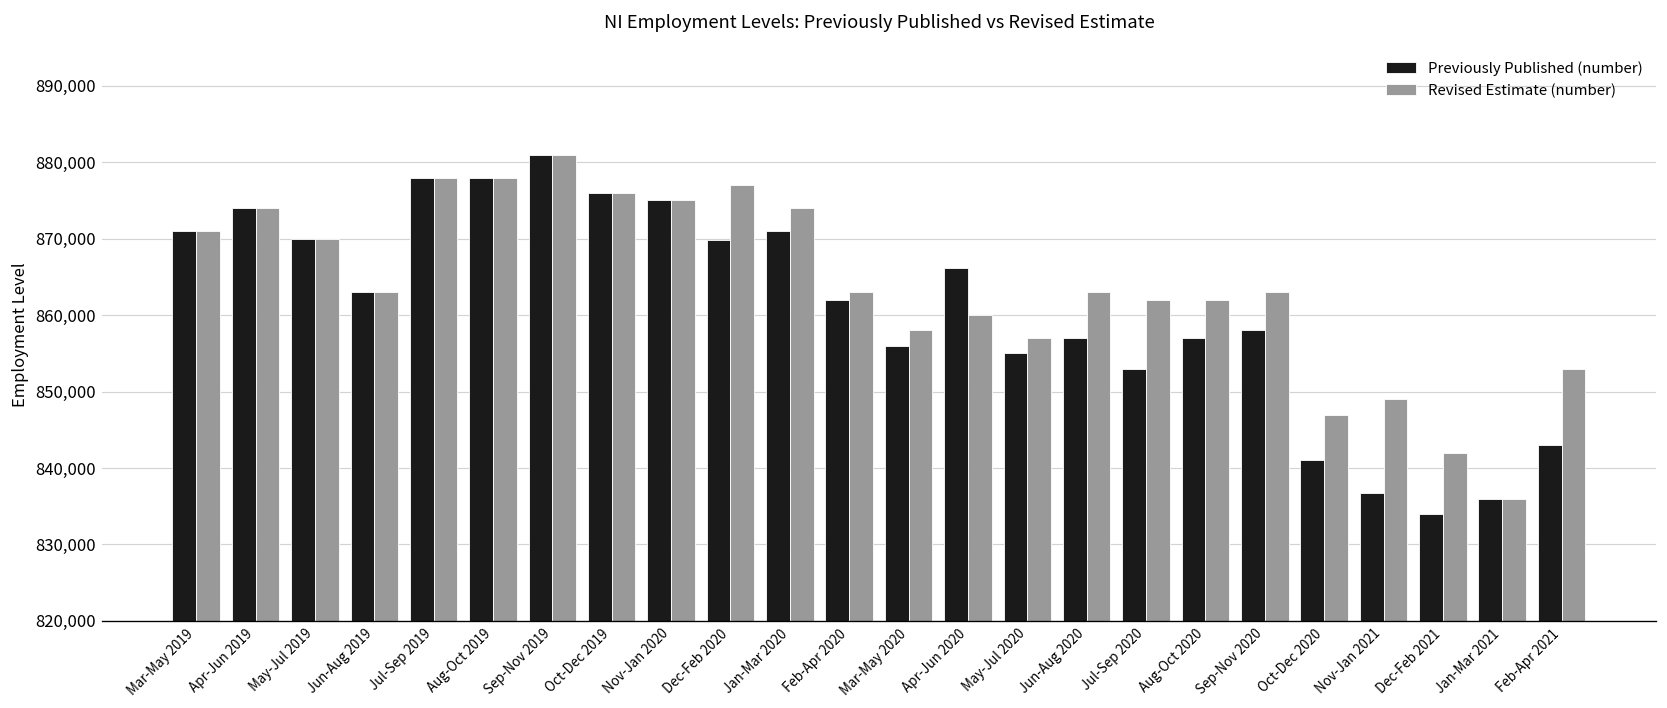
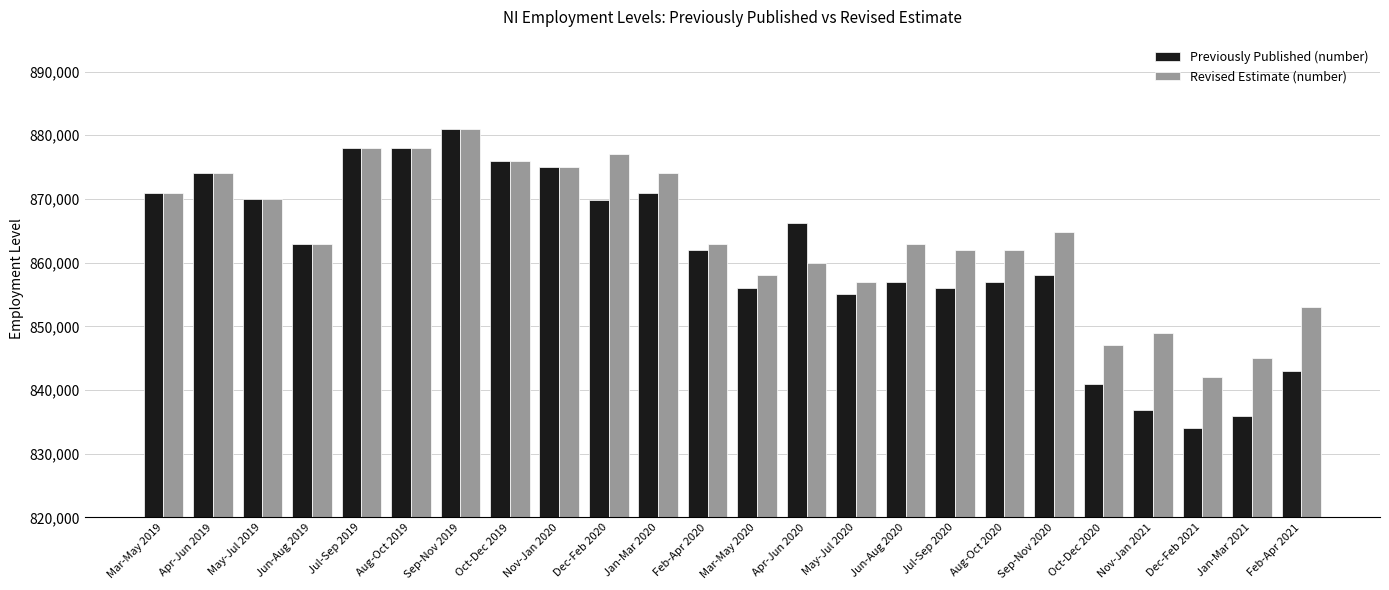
Previously Published (number), Jul-Sep 2020: 853,000 -> 856,000
Revised Estimate (number), Sep-Nov 2020: 863,000 -> 865,000
Revised Estimate (number), Jan-Mar 2021: 836,000 -> 845,000
